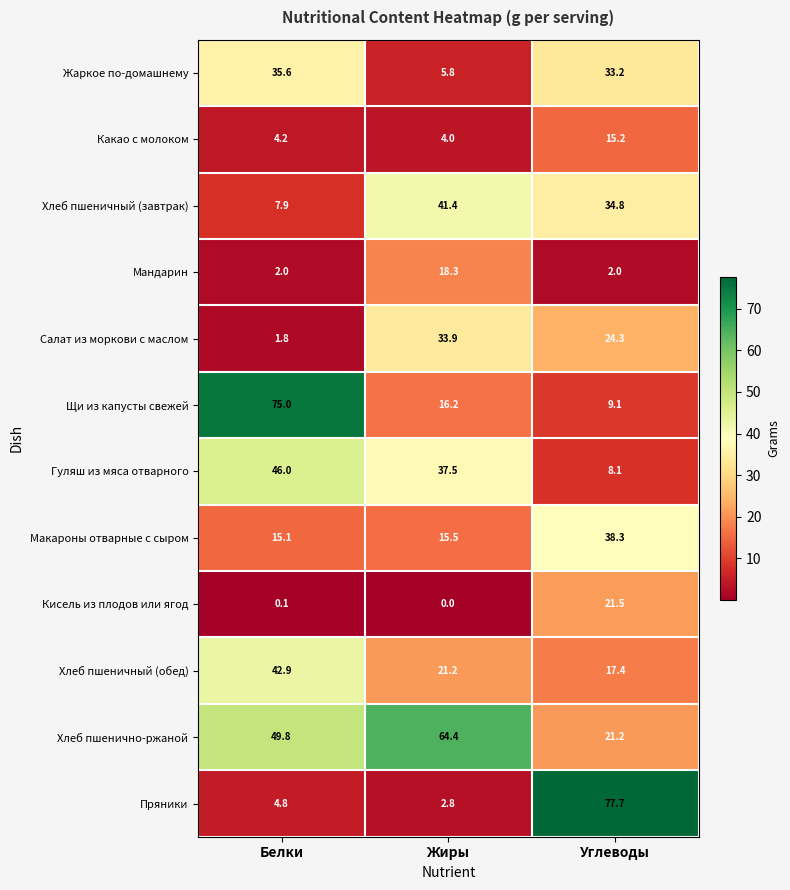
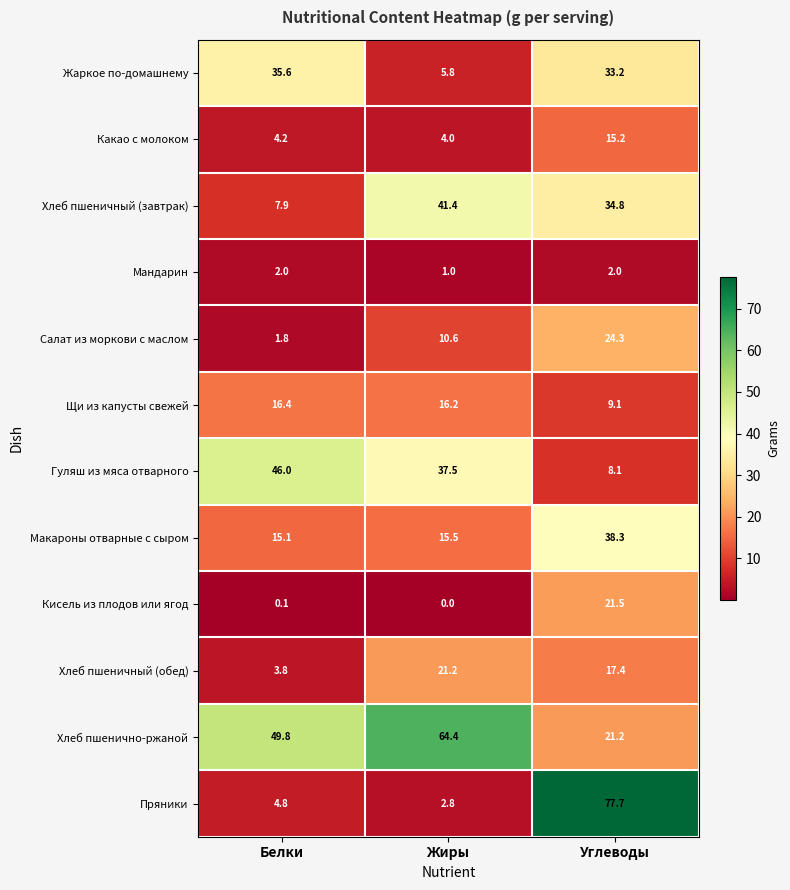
Мандарин, Жиры: 18.3 -> 1.0
Салат из моркови с маслом, Жиры: 33.9 -> 10.6
Щи из капусты свежей, Белки: 75.0 -> 16.4
Хлеб пшеничный (обед), Белки: 42.9 -> 3.8
